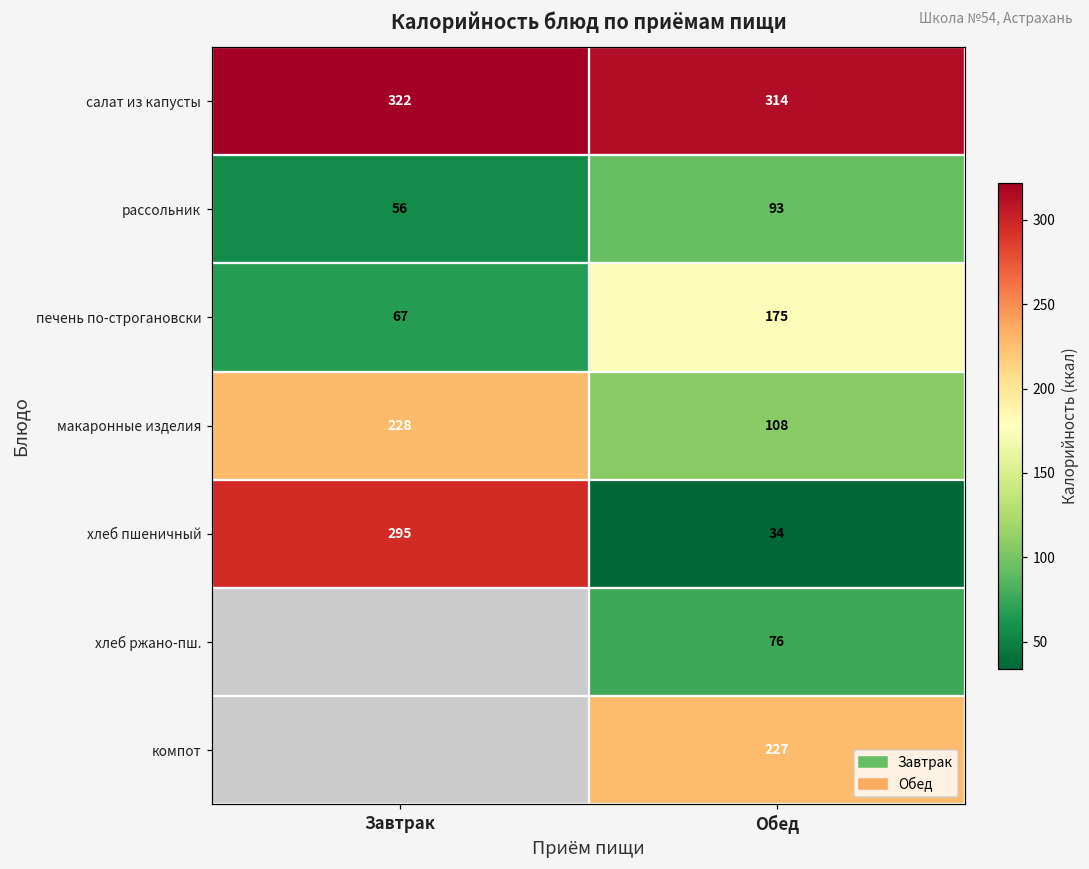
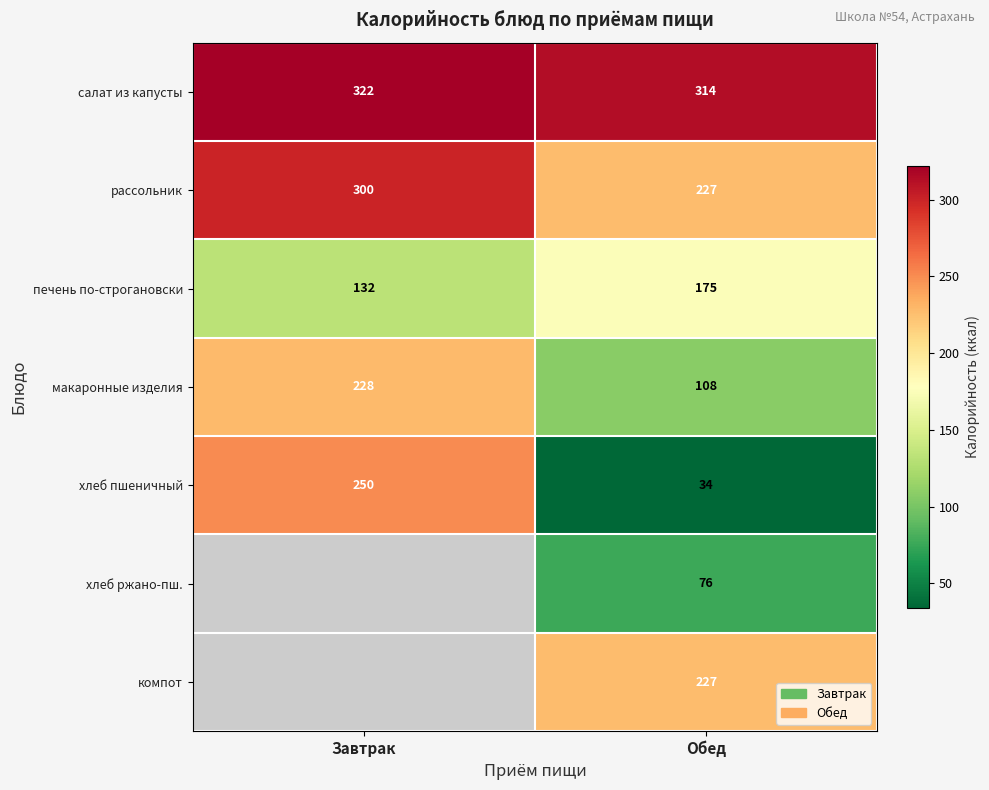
рассольник, Завтрак: 56 -> 300
рассольник, Обед: 93 -> 227
печень по-строгановски, Завтрак: 67 -> 132
хлеб пшеничный, Завтрак: 295 -> 250
